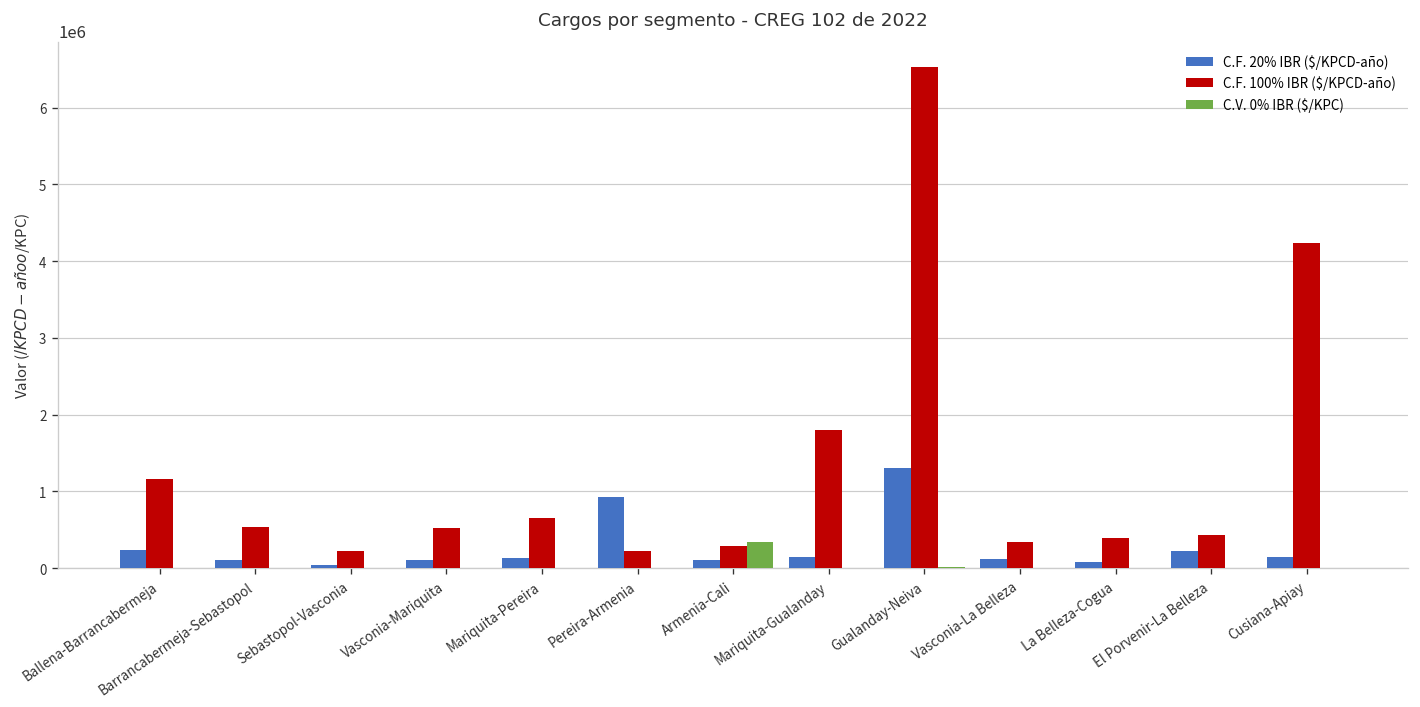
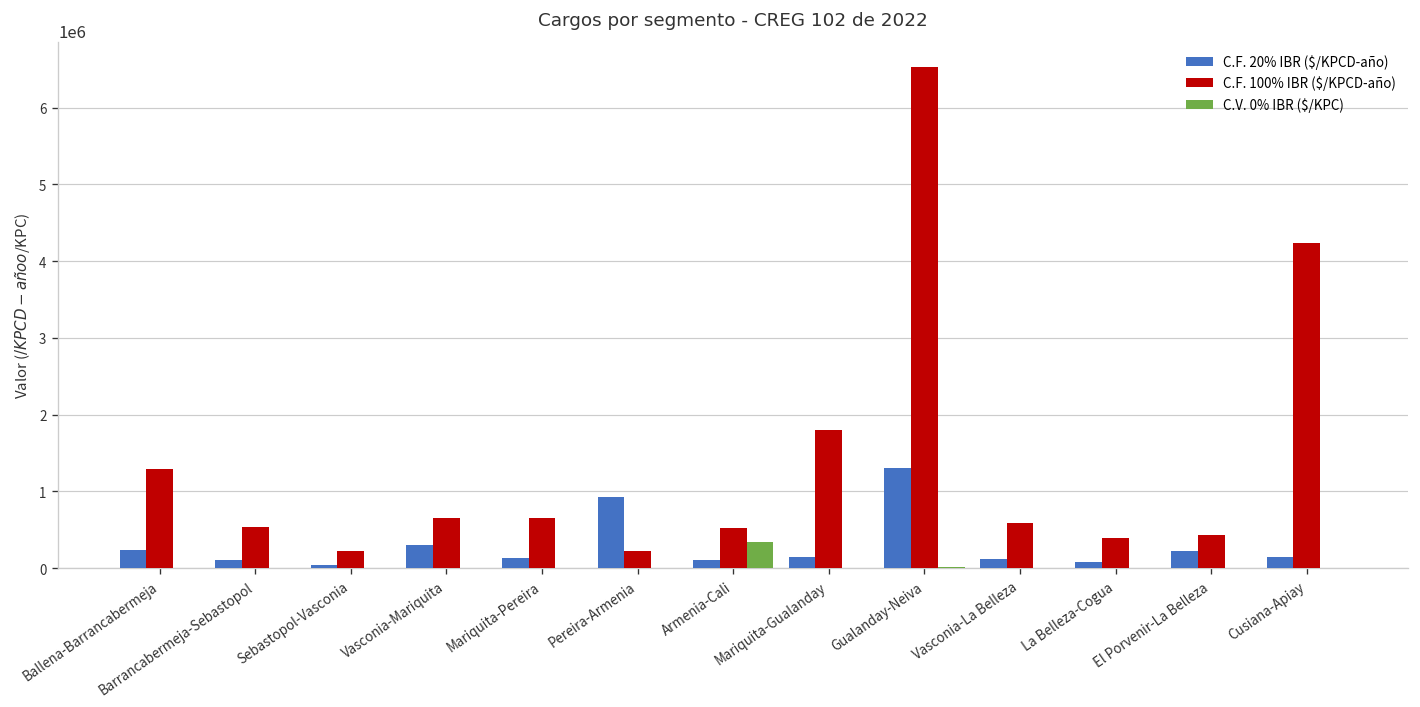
C.F. 100% IBR ($/KPCD-año), Ballena-Barrancabermeja: 1200000 -> 1300000
C.F. 20% IBR ($/KPCD-año), Vasconia-Mariquita: 100000 -> 300000
C.F. 100% IBR ($/KPCD-año), Vasconia-Mariquita: 500000 -> 600000
C.F. 100% IBR ($/KPCD-año), Armenia-Cali: 300000 -> 500000
C.F. 100% IBR ($/KPCD-año), Vasconia-La Belleza: 300000 -> 600000
